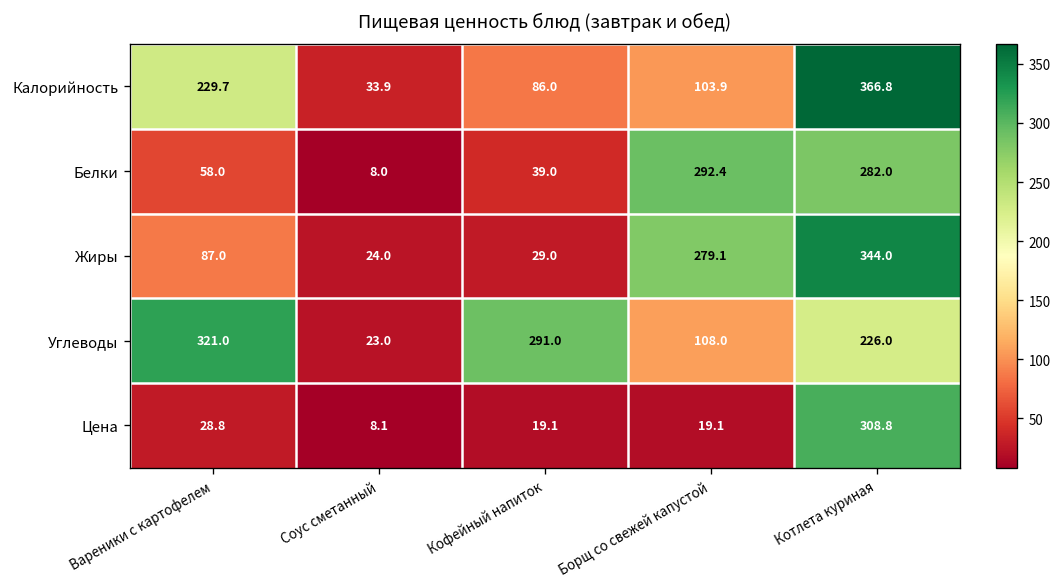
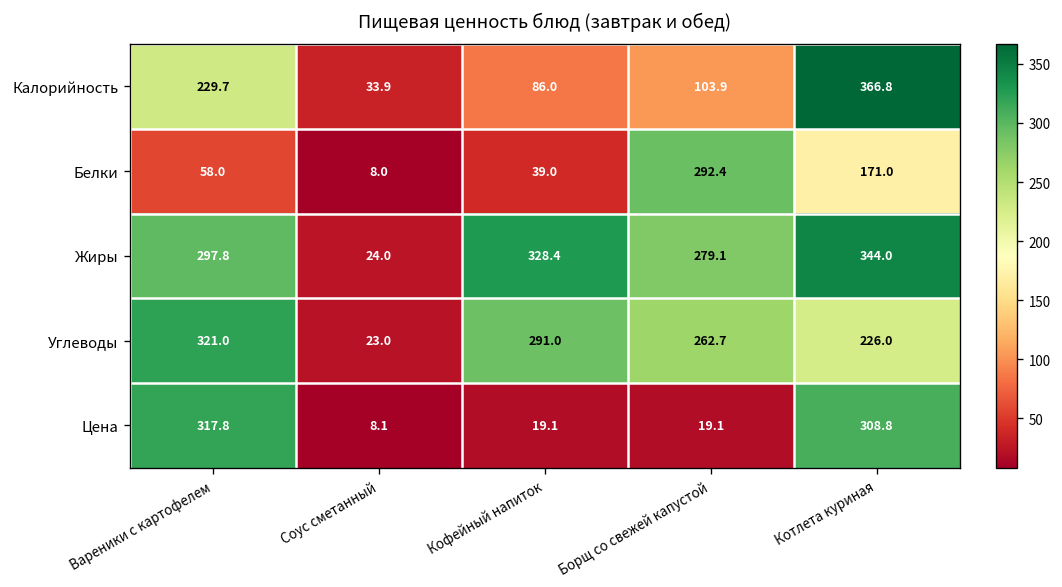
Белки, Котлета куриная: 282.0 -> 171.0
Жиры, Вареники с картофелем: 87.0 -> 297.8
Жиры, Кофейный напиток: 29.0 -> 328.4
Углеводы, Борщ со свежей капустой: 108.0 -> 262.7
Цена, Вареники с картофелем: 28.8 -> 317.8
